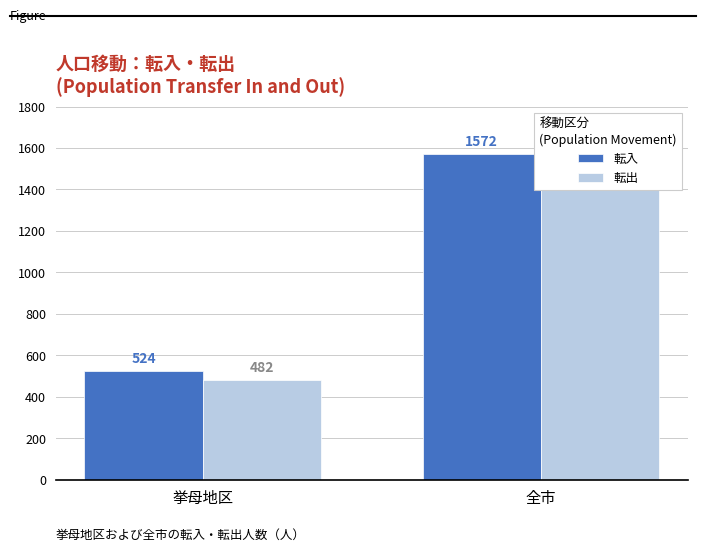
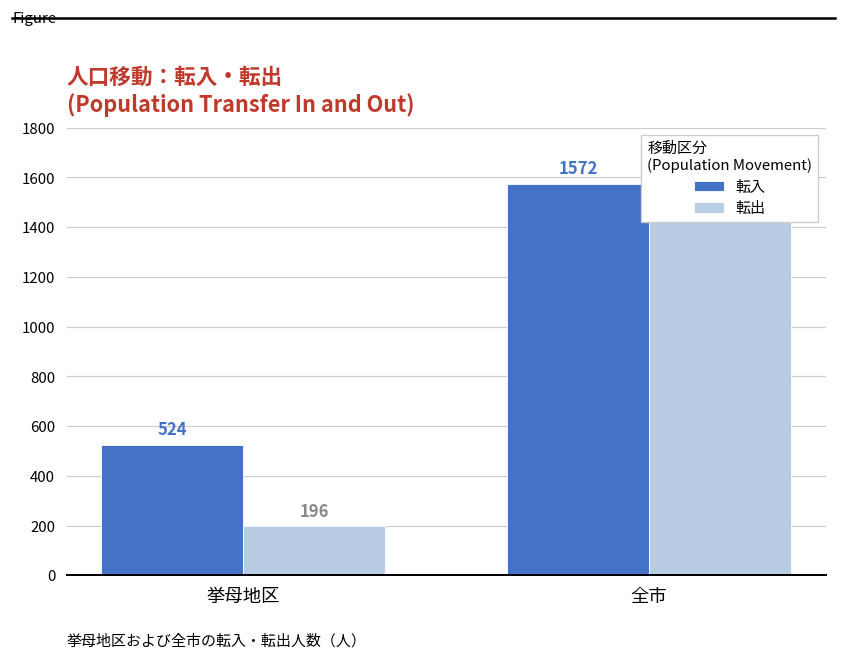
転出, 挙母地区: 482 -> 196
